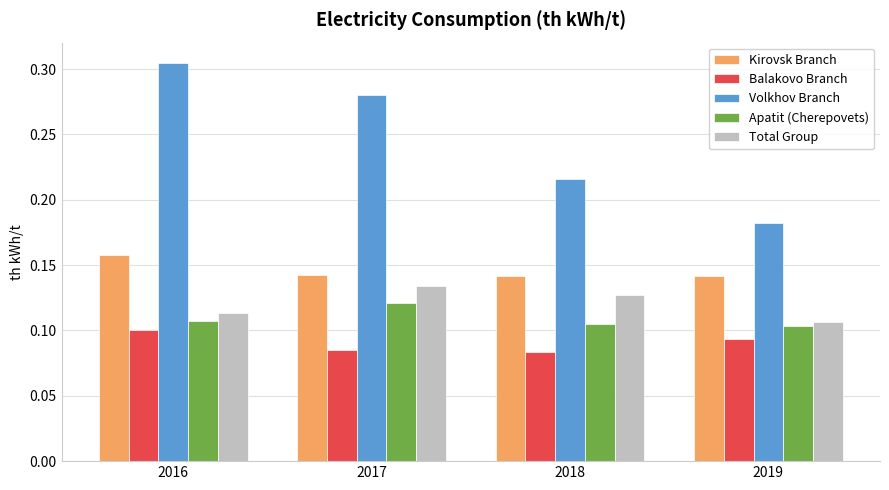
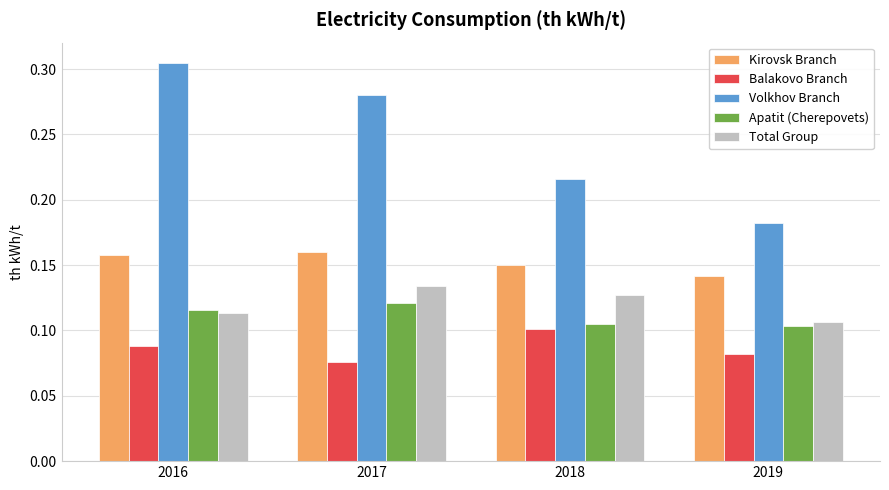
Balakovo Branch, 2016: 0.100 -> 0.088
Apatit (Cherepovets), 2016: 0.107 -> 0.116
Kirovsk Branch, 2017: 0.142 -> 0.160
Balakovo Branch, 2017: 0.085 -> 0.076
Kirovsk Branch, 2018: 0.141 -> 0.150
Balakovo Branch, 2018: 0.084 -> 0.101
Balakovo Branch, 2019: 0.094 -> 0.082
